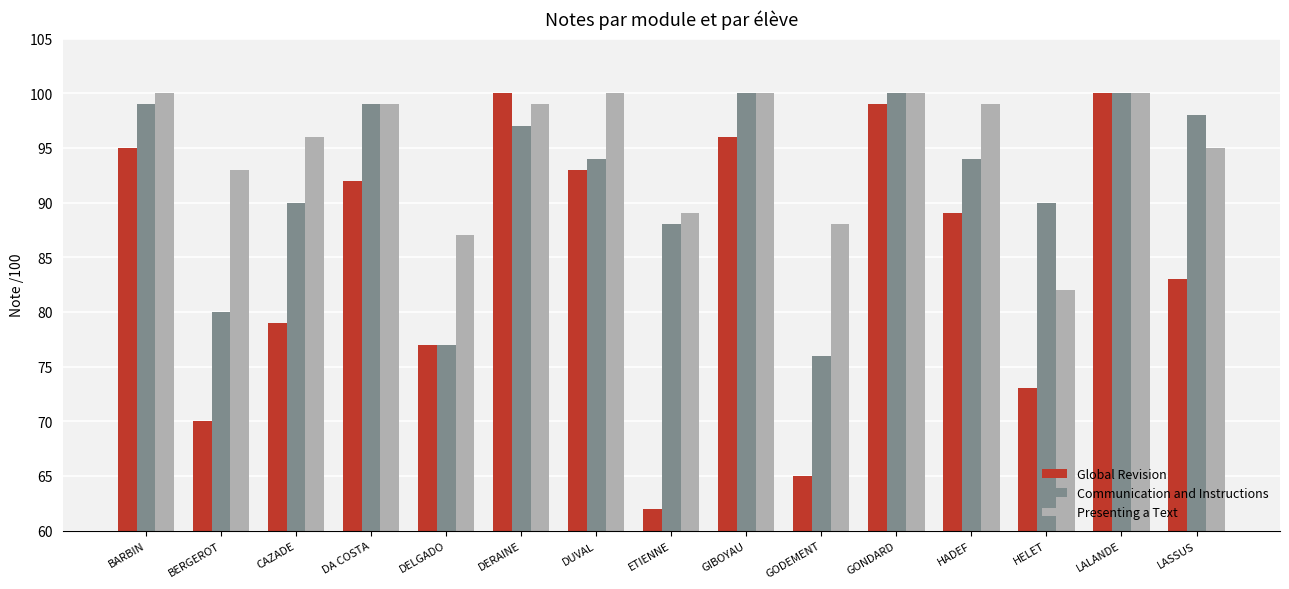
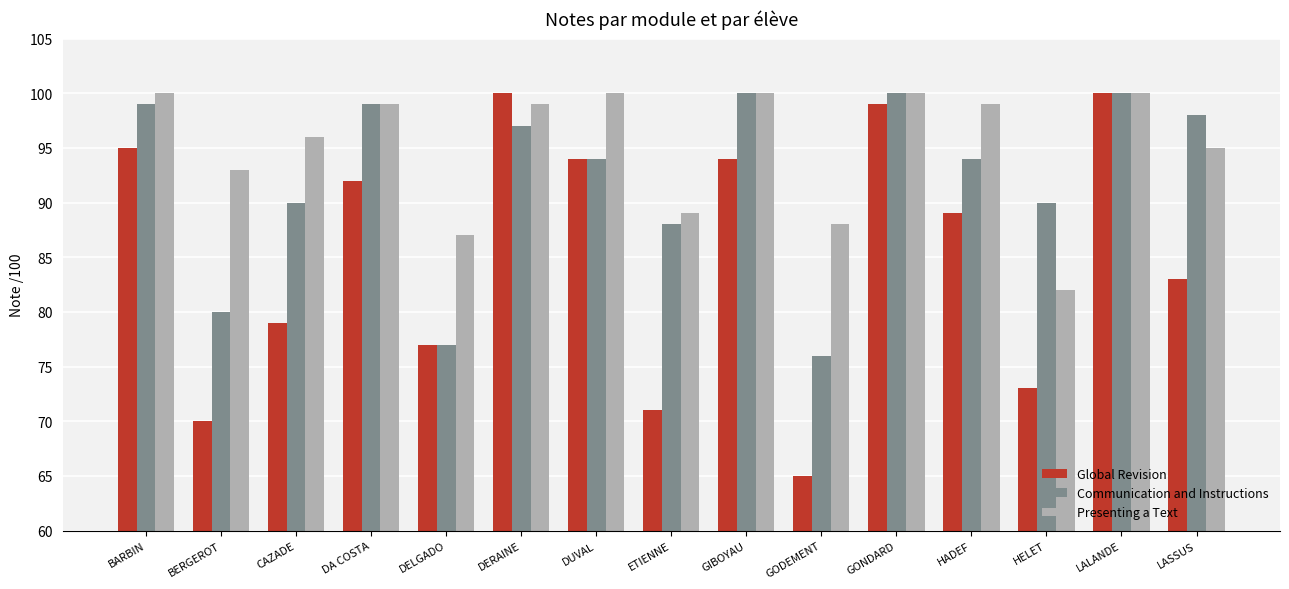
Global Revision, DUVAL: 93 -> 94
Global Revision, ETIENNE: 62 -> 71
Global Revision, GIBOYAU: 96 -> 94
